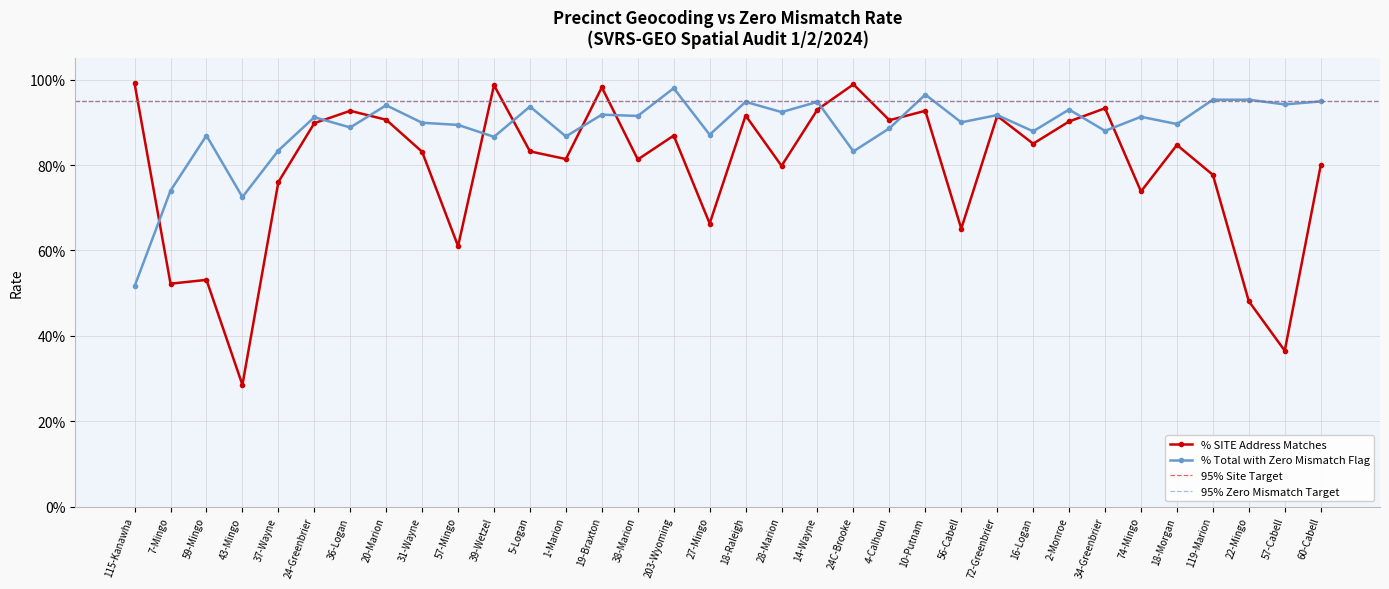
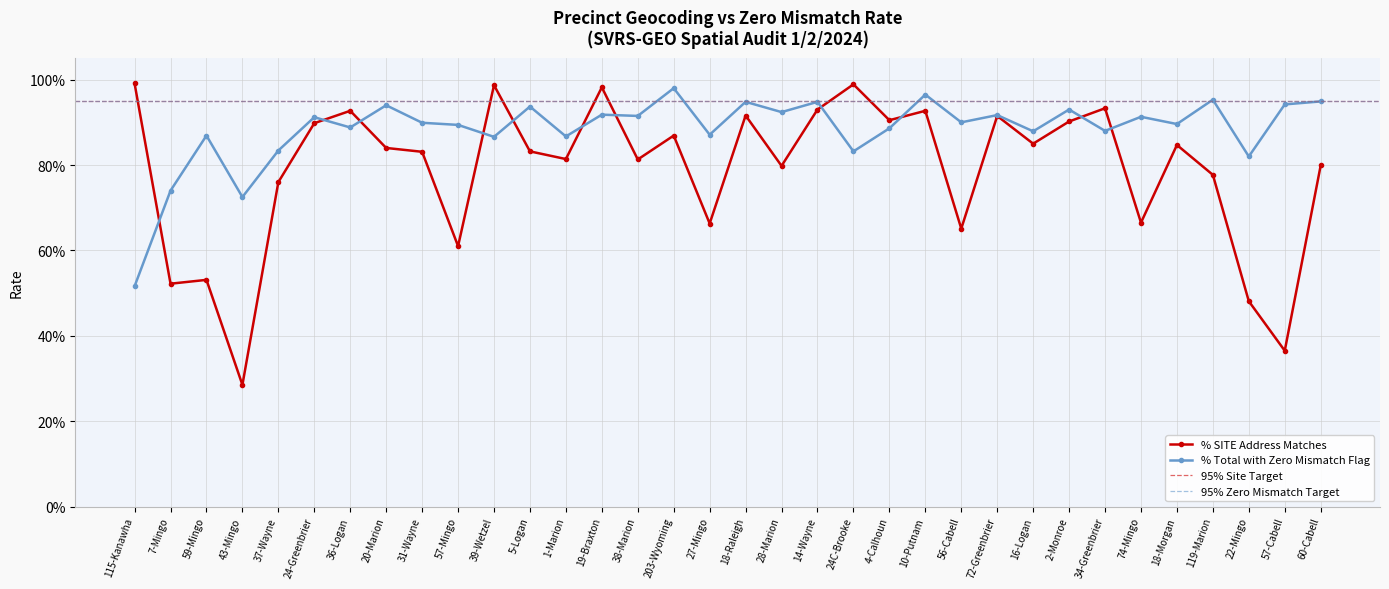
% SITE Address Matches, 20-Marion: 91% -> 84%
% SITE Address Matches, 74-Mingo: 74% -> 67%
% Total with Zero Mismatch Flag, 22-Mingo: 95% -> 82%
